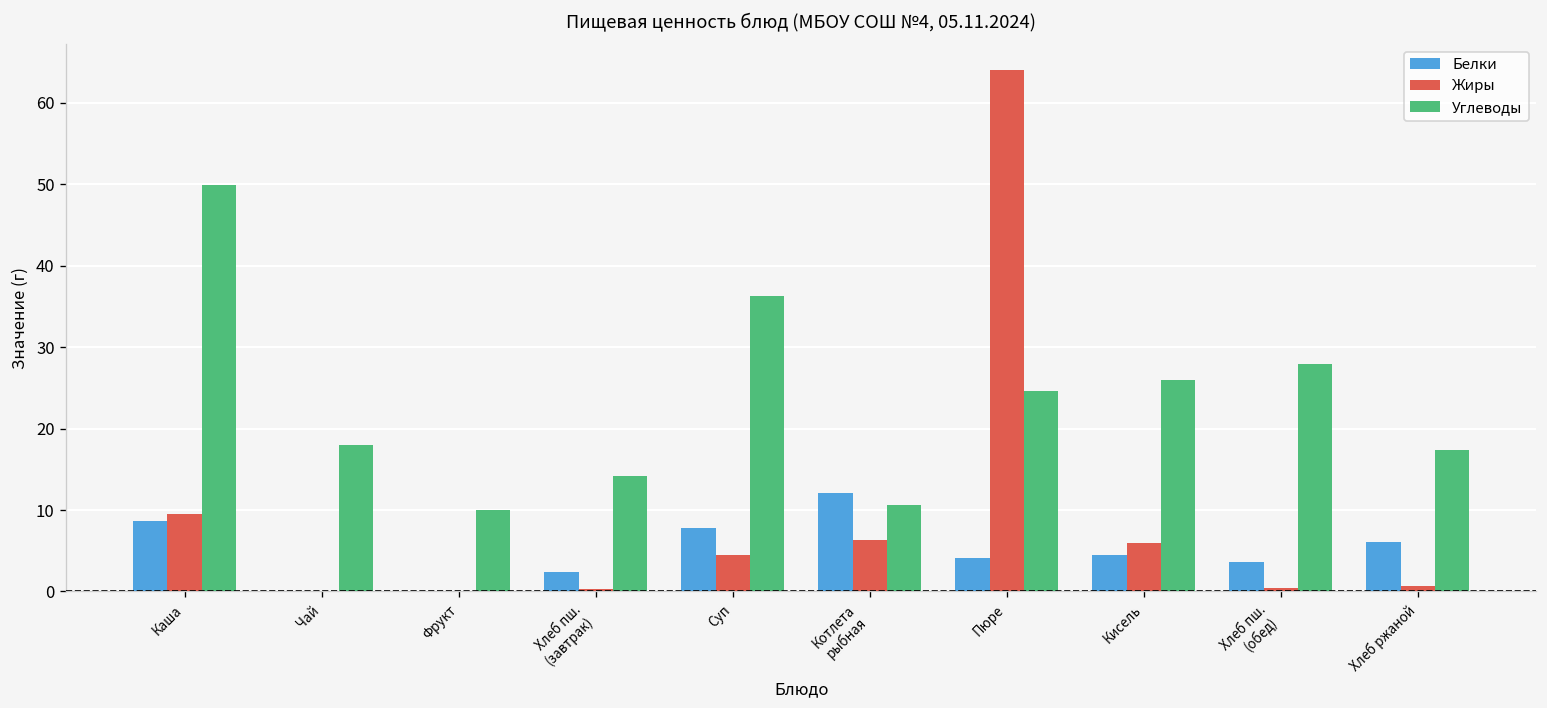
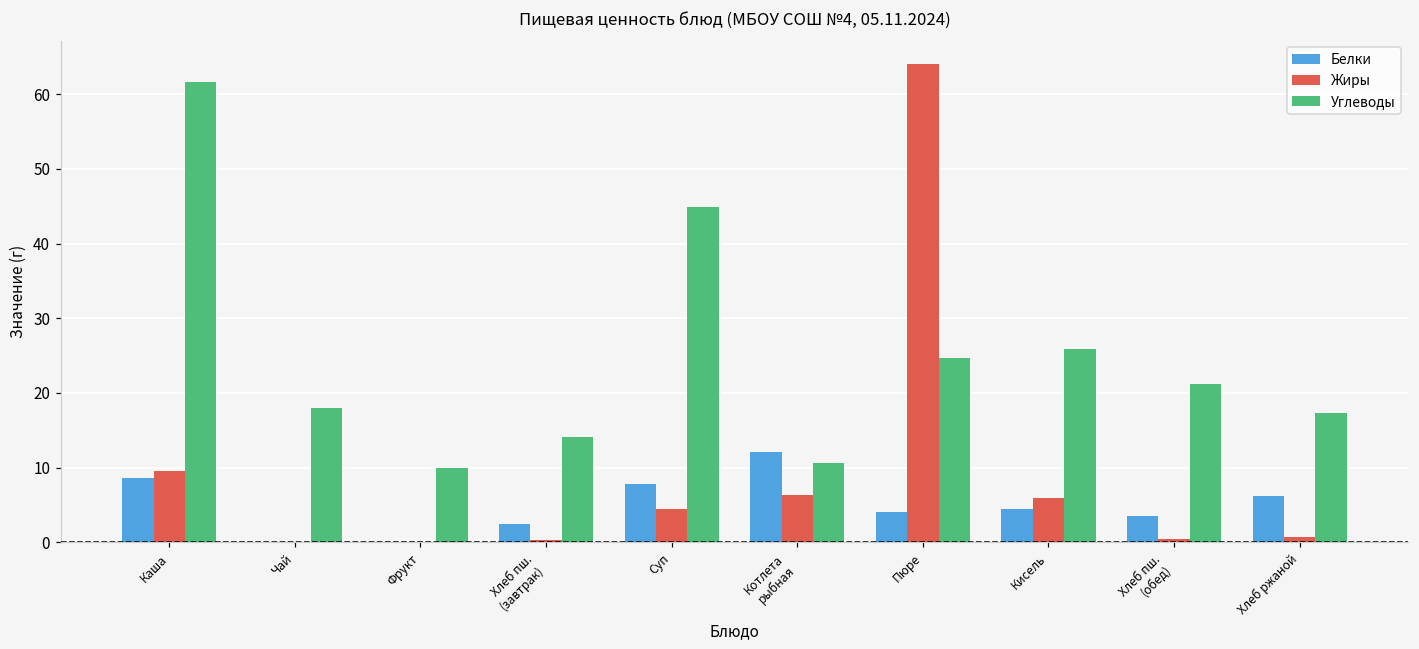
Углеводы, Каша: 50 -> 62
Углеводы, Суп: 36 -> 45
Углеводы, Хлеб пш. (обед): 28 -> 21
